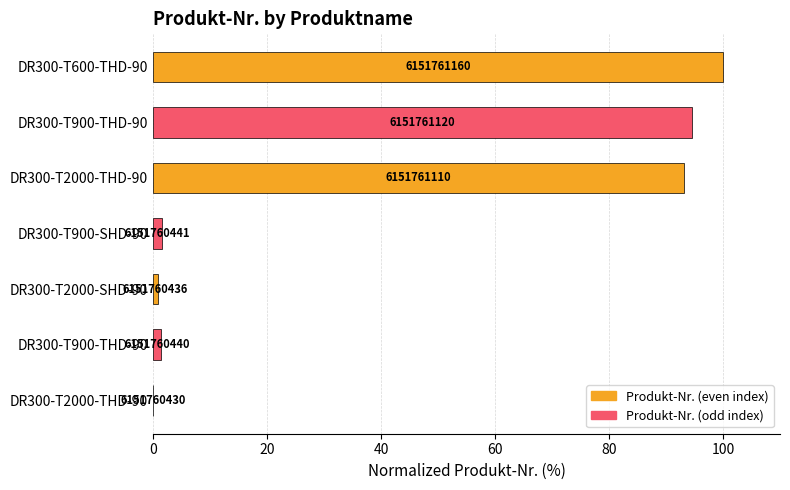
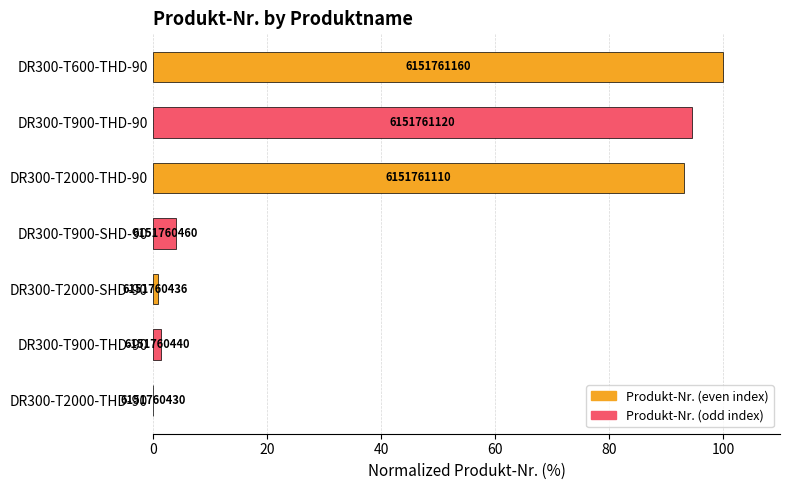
DR300-T900-SHD-90: 6151760441 -> 6151760460
